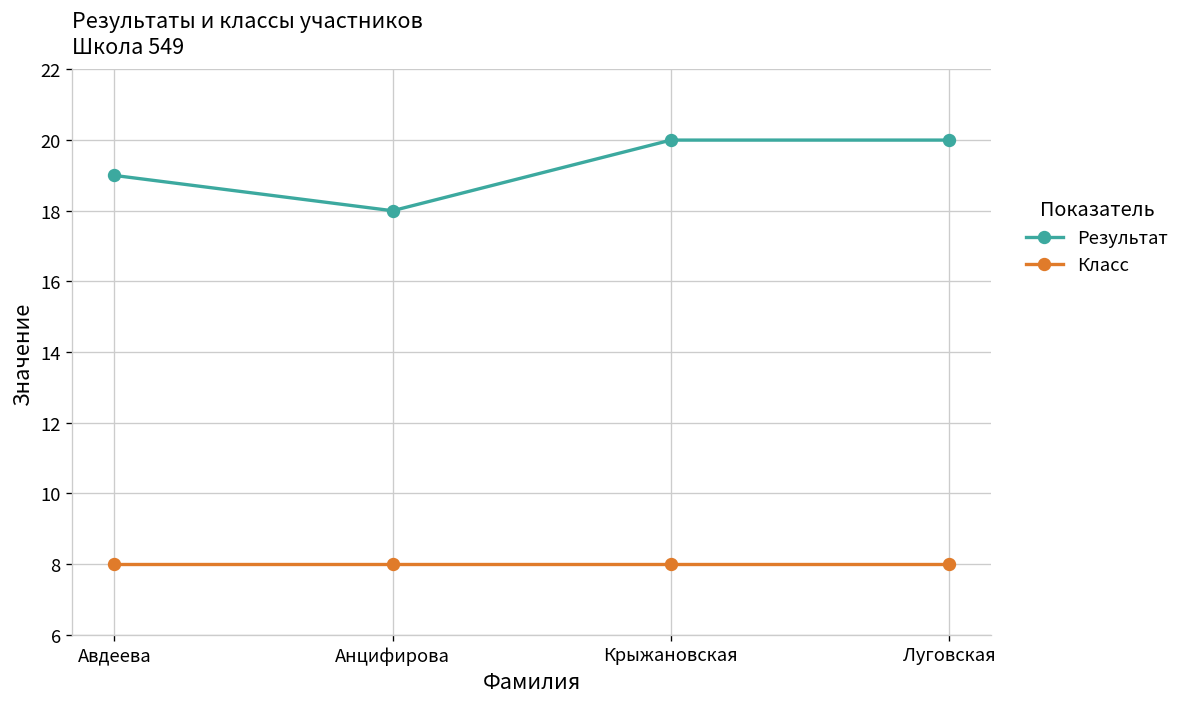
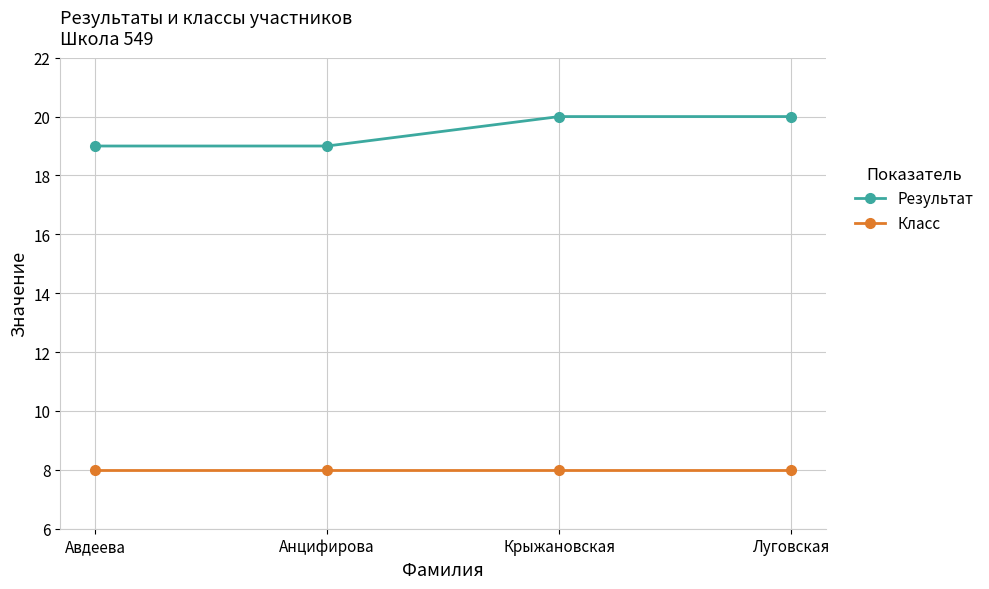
Результат, Анцифирова: 18 -> 19
